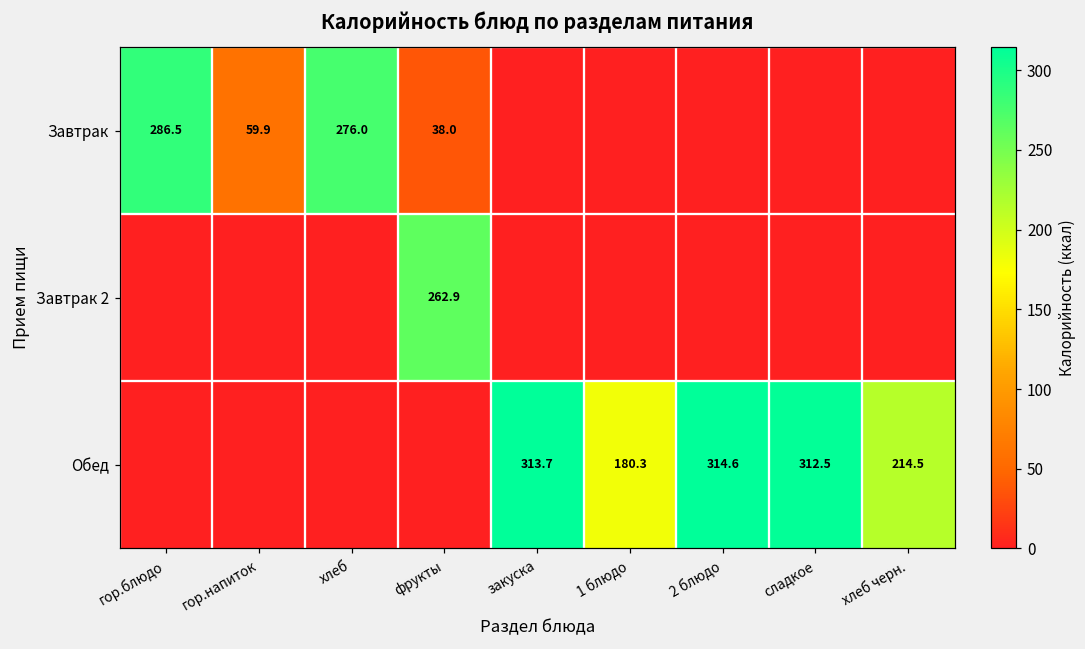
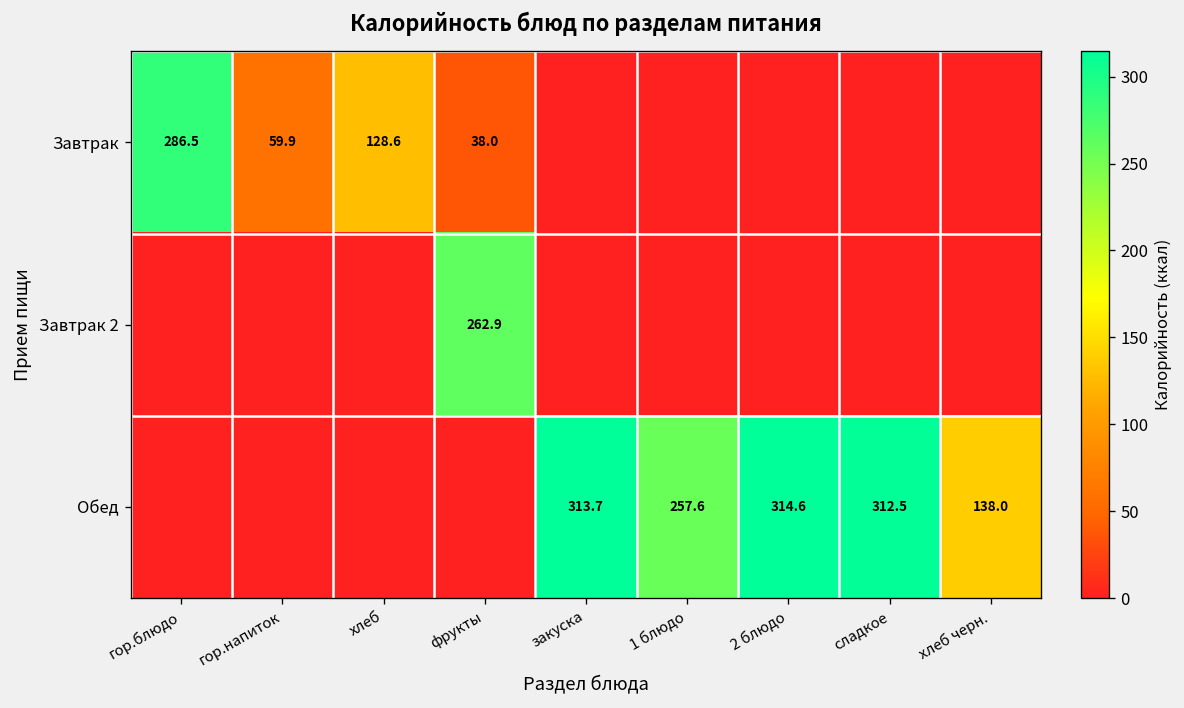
Завтрак, хлеб: 276.0 -> 128.6
Обед, 1 блюдо: 180.3 -> 257.6
Обед, хлеб черн.: 214.5 -> 138.0
